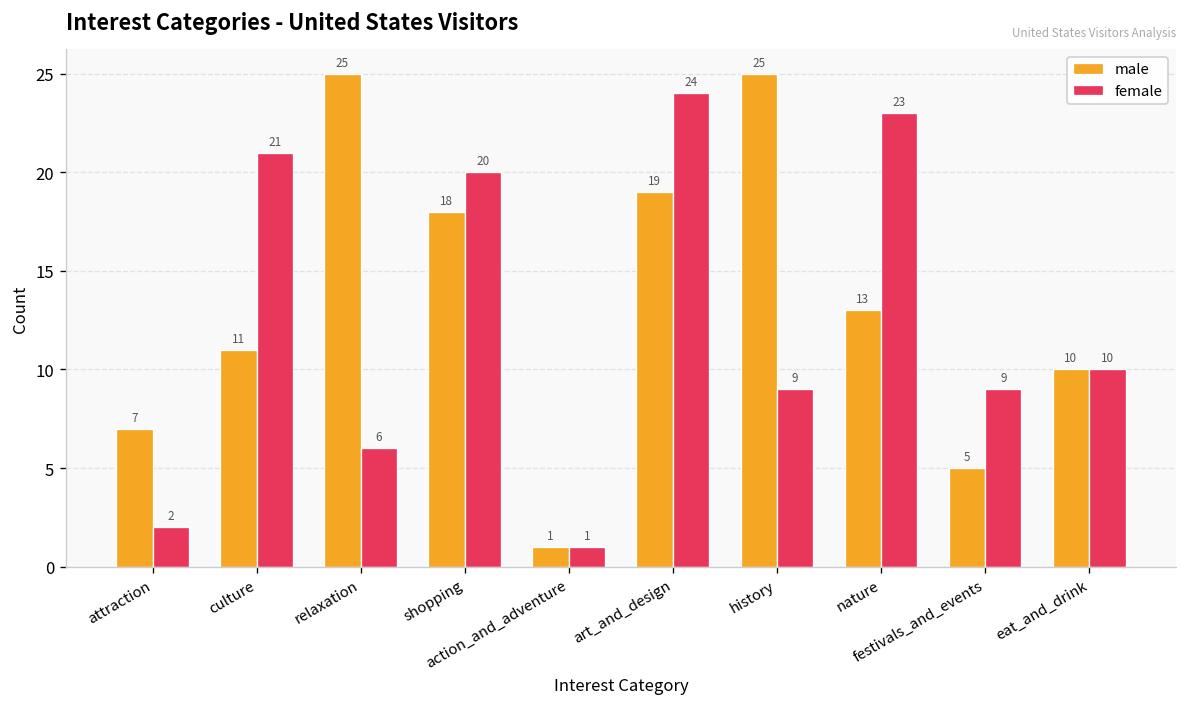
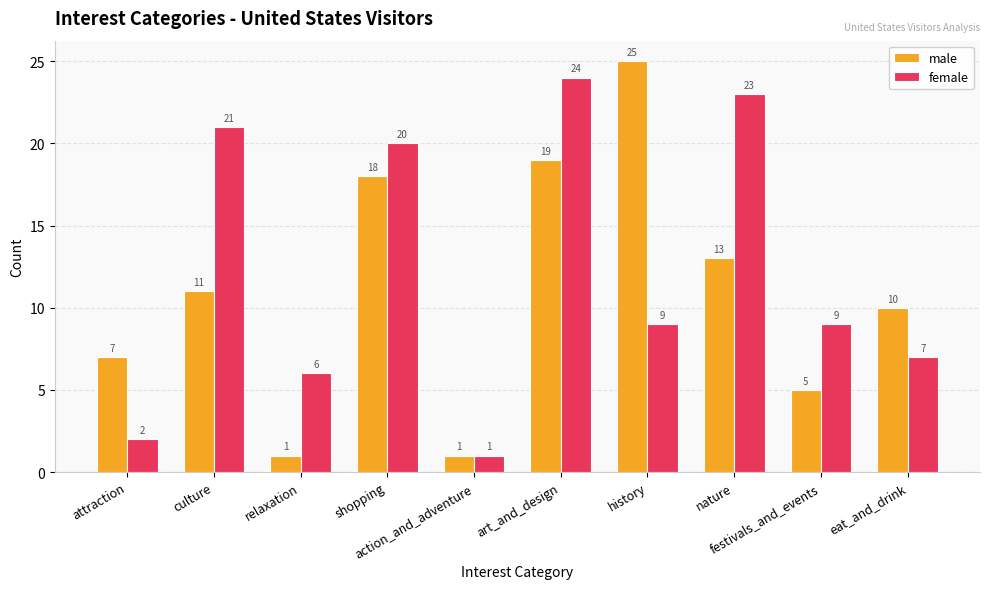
male, relaxation: 25 -> 1
female, eat_and_drink: 10 -> 7
